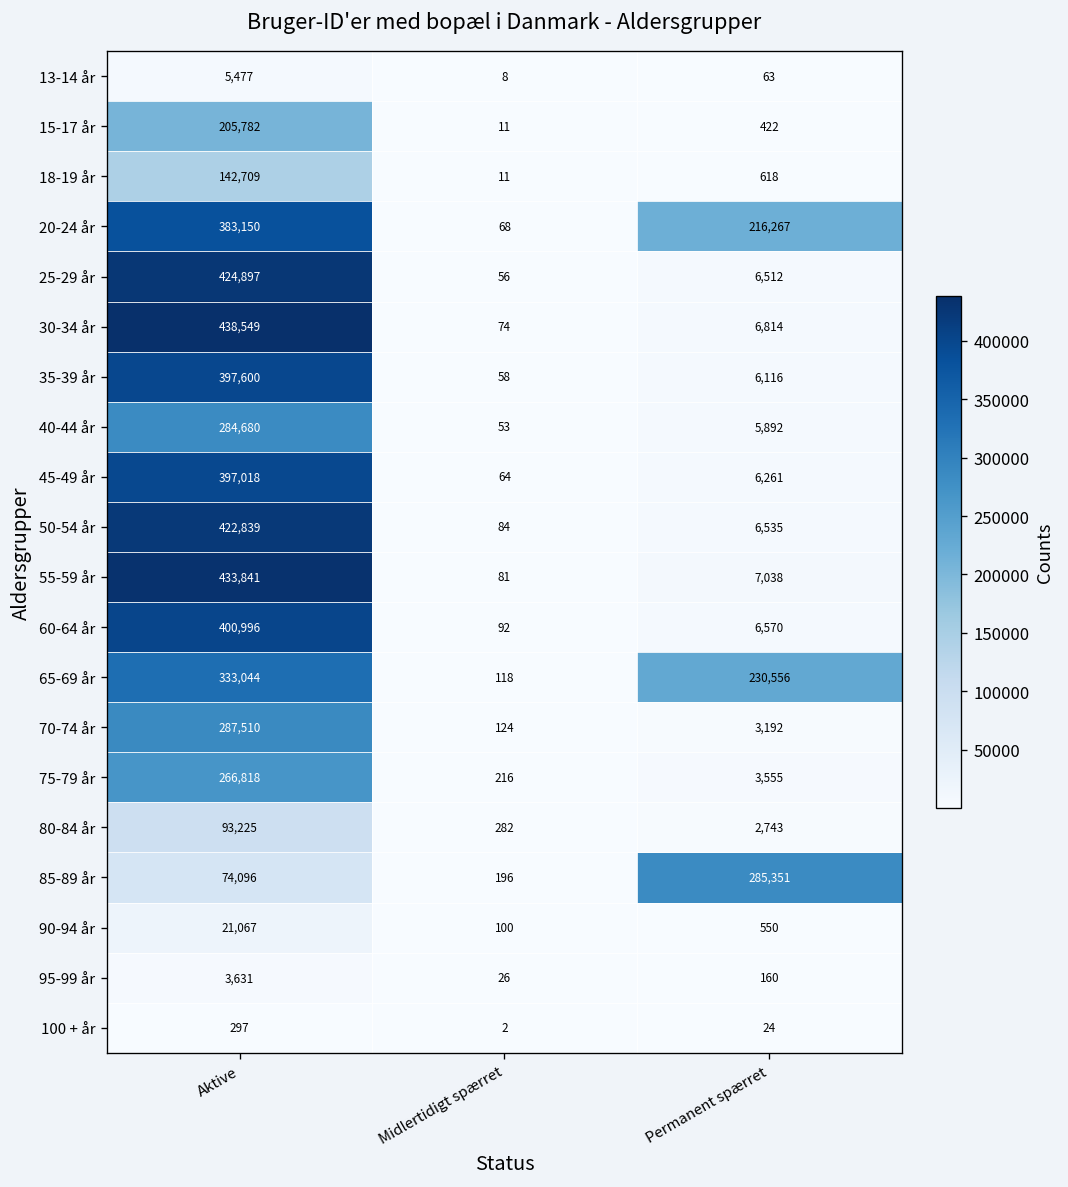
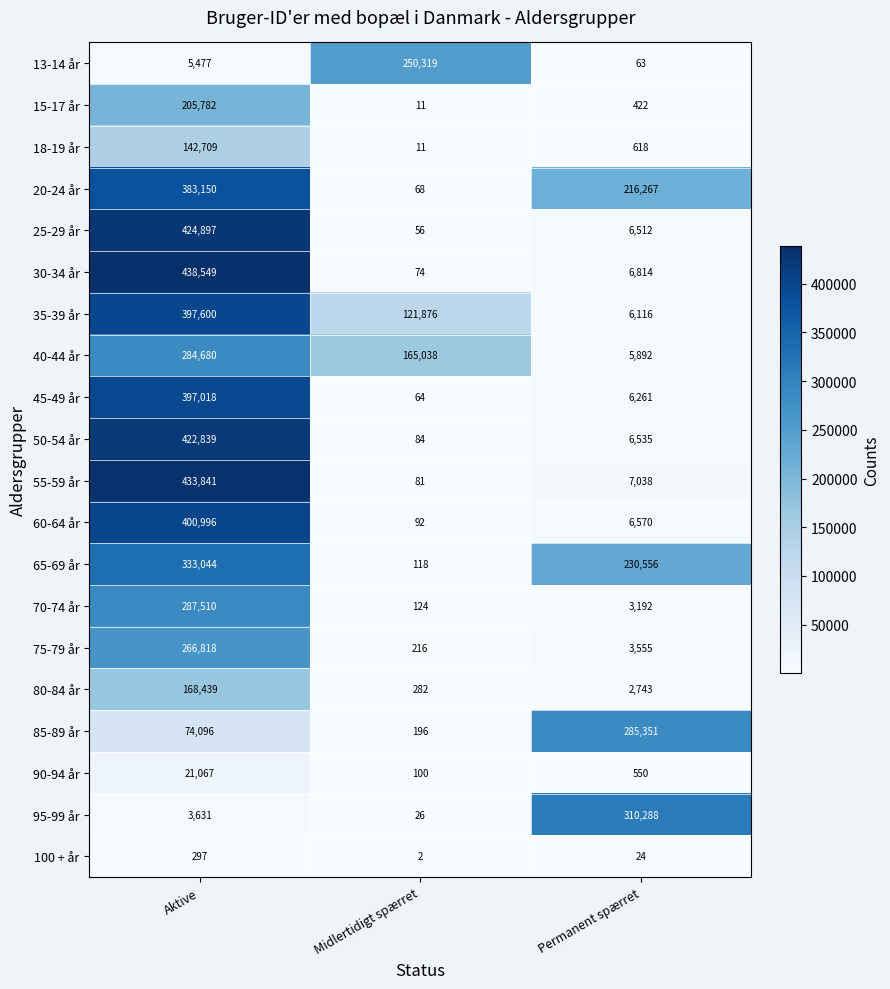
13-14 år, Midlertidigt spærret: 8 -> 250,319
35-39 år, Midlertidigt spærret: 58 -> 121,876
40-44 år, Midlertidigt spærret: 53 -> 165,038
80-84 år, Aktive: 93,225 -> 168,439
95-99 år, Permanent spærret: 160 -> 310,288
